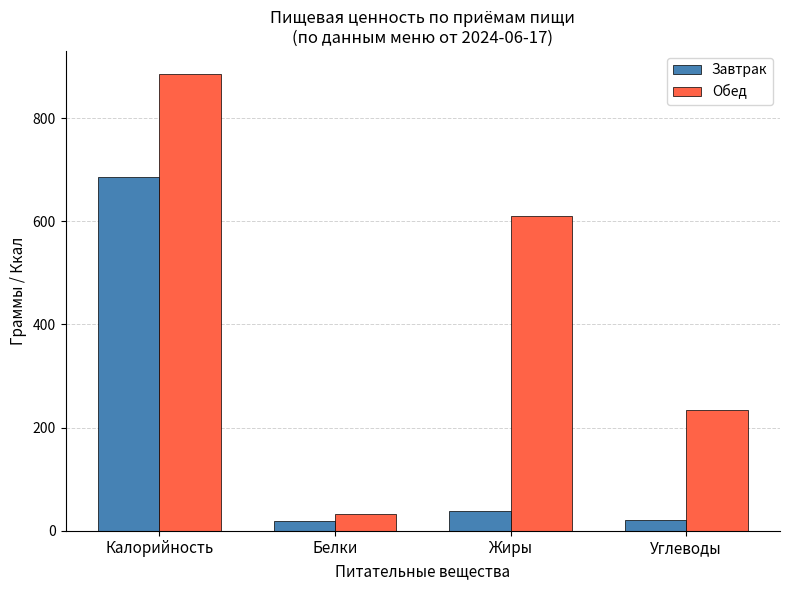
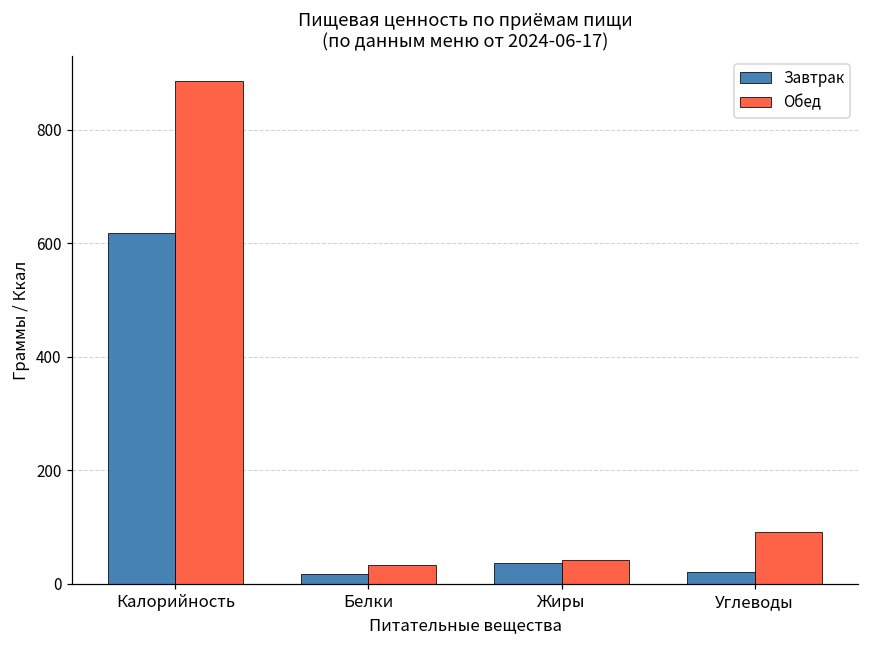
Завтрак, Калорийность: 690 -> 620
Обед, Жиры: 610 -> 40
Обед, Углеводы: 230 -> 90
